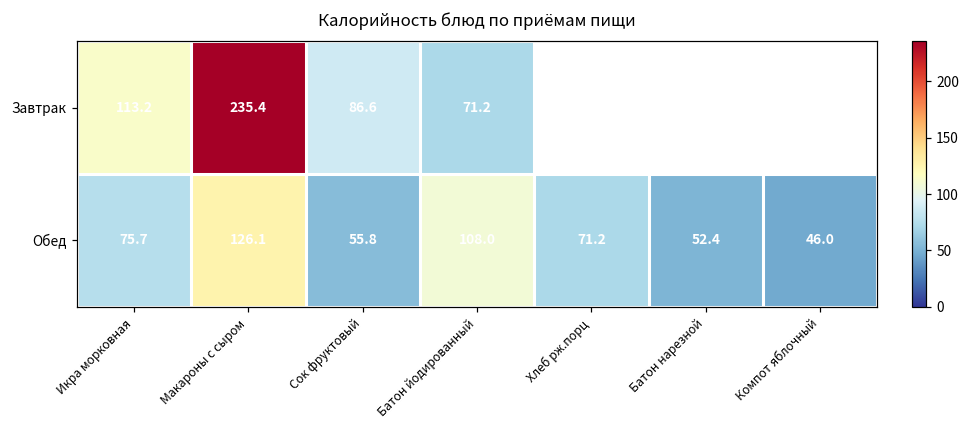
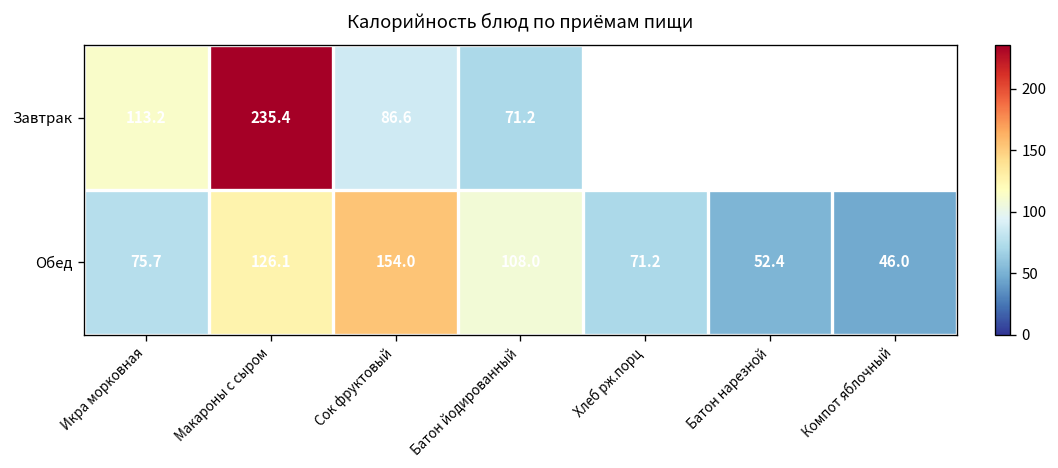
Обед, Сок фруктовый: 55.8 -> 154.0
